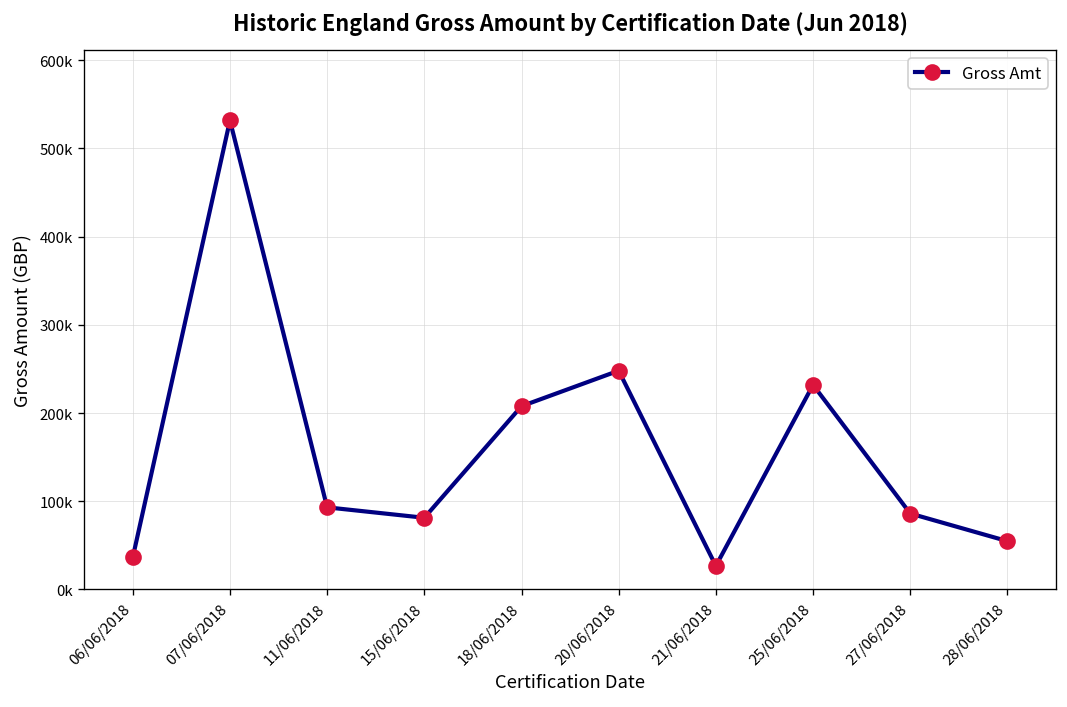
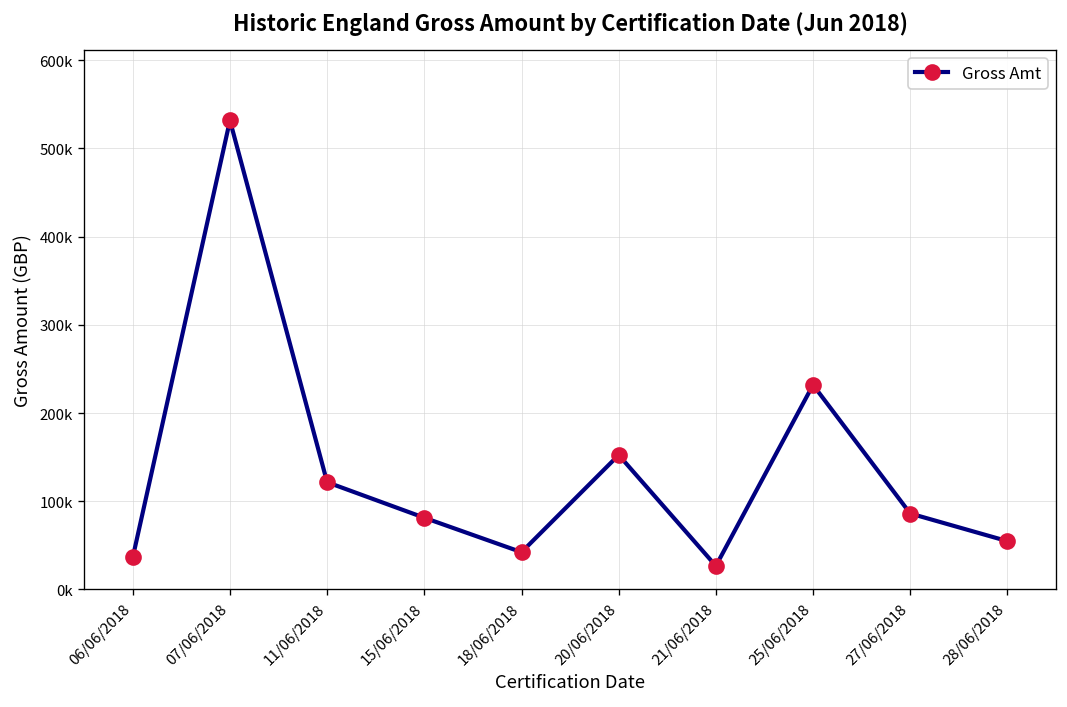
11/06/2018: 90000 -> 120000
18/06/2018: 210000 -> 40000
20/06/2018: 250000 -> 150000
